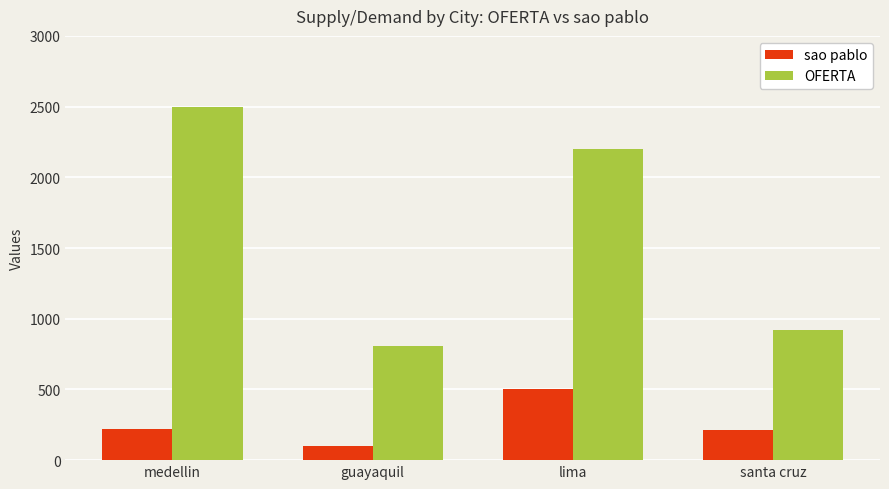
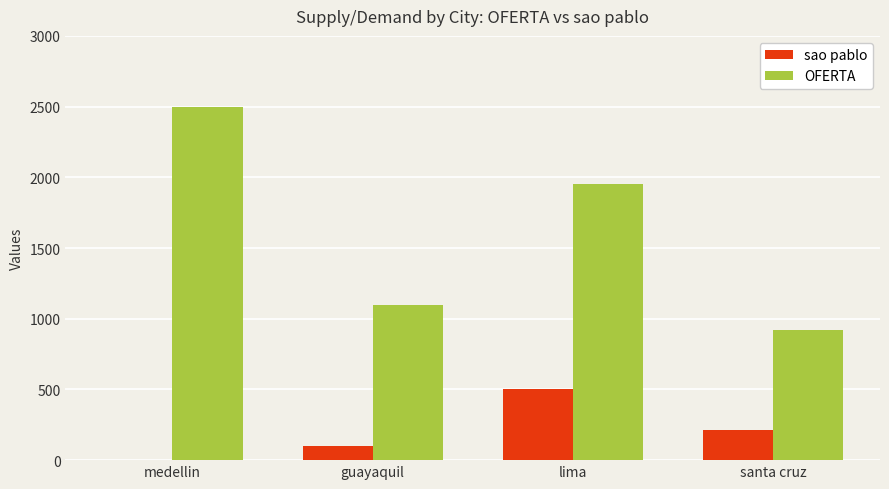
sao pablo, medellin: 220 -> 0
OFERTA, guayaquil: 810 -> 1100
OFERTA, lima: 2200 -> 1950
